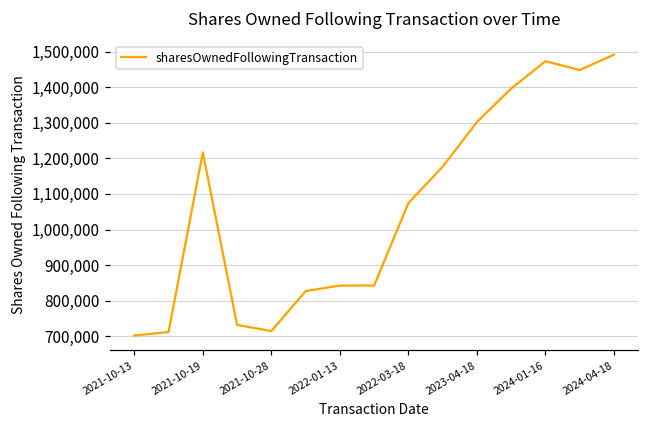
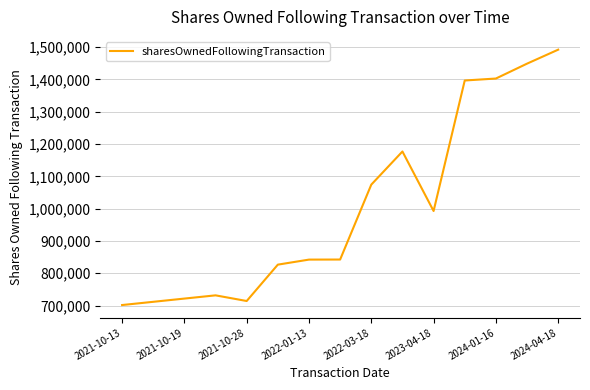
2021-10-19: 1,220,000 -> 720,000
2023-04-18: 1,300,000 -> 990,000
2024-01-16: 1,470,000 -> 1,400,000
